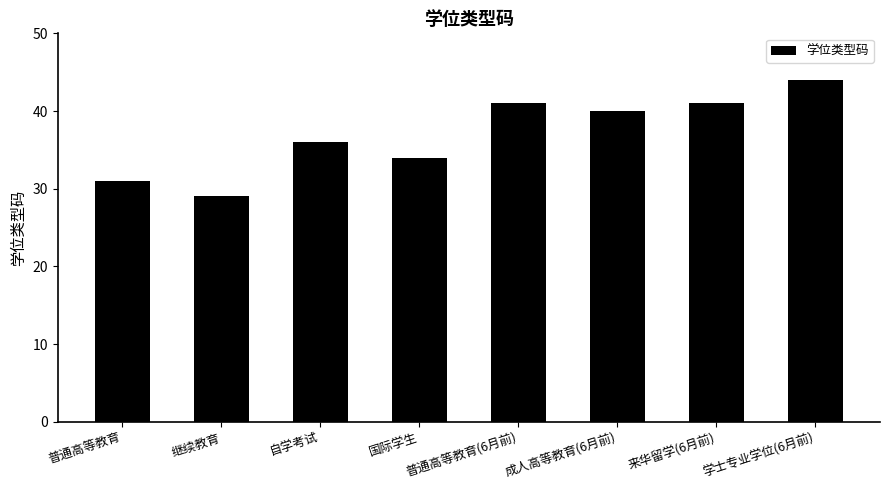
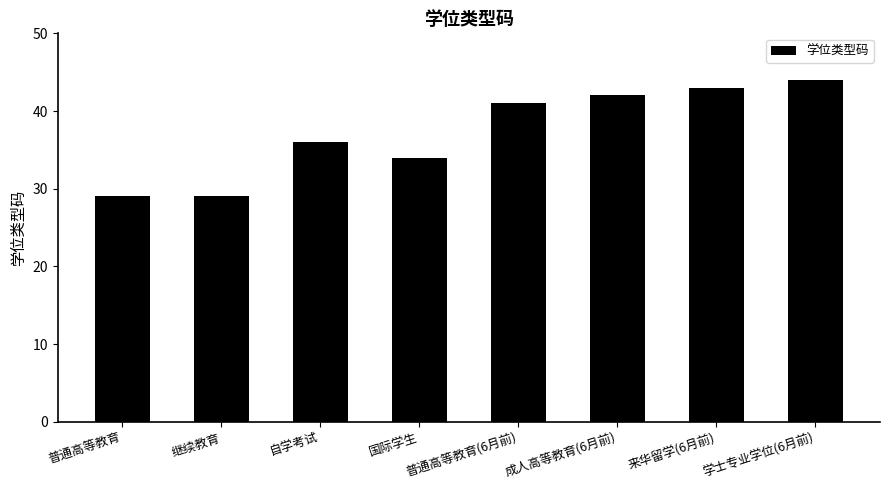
普通高等教育: 31 -> 29
成人高等教育(6月前): 40 -> 42
来华留学(6月前): 41 -> 43
